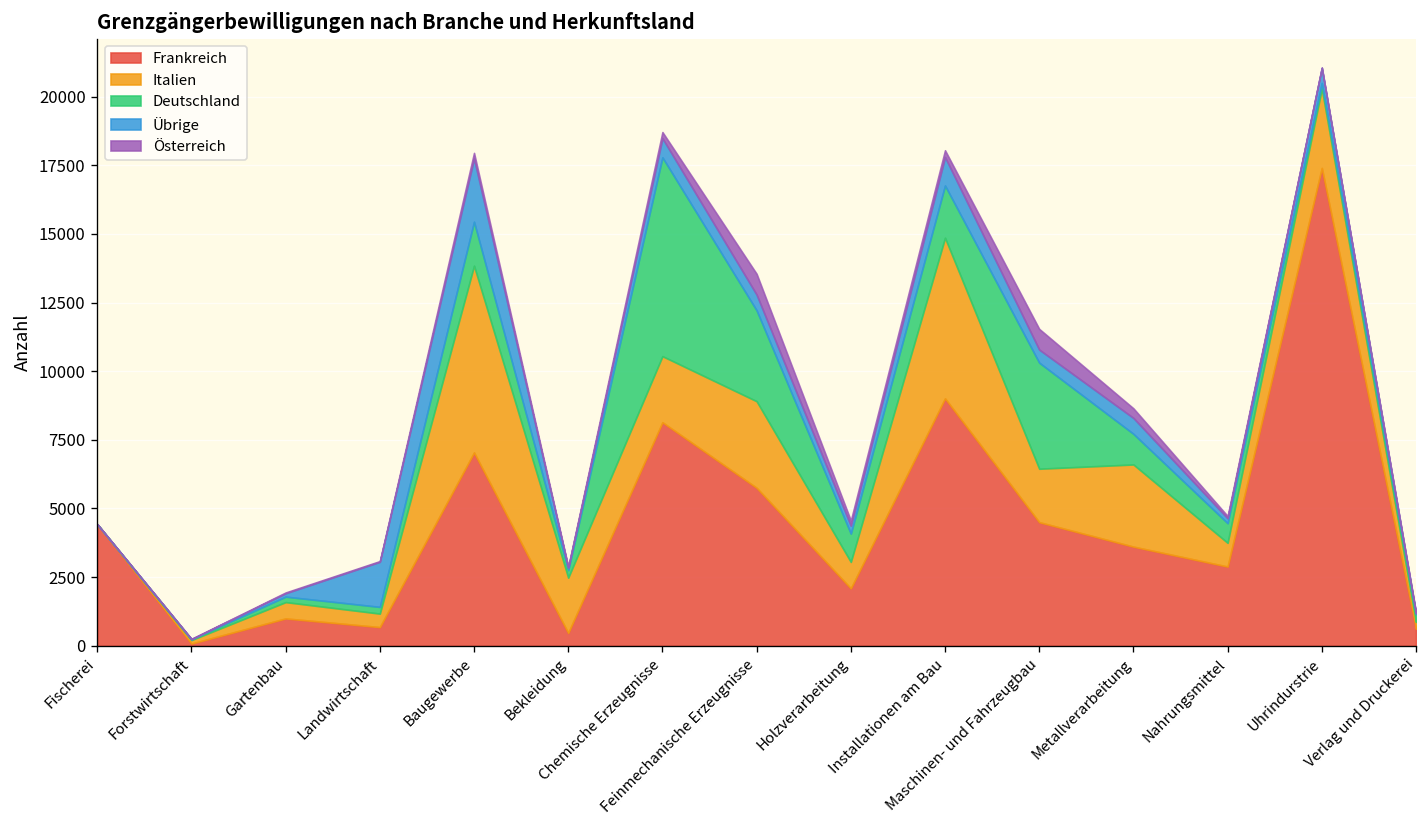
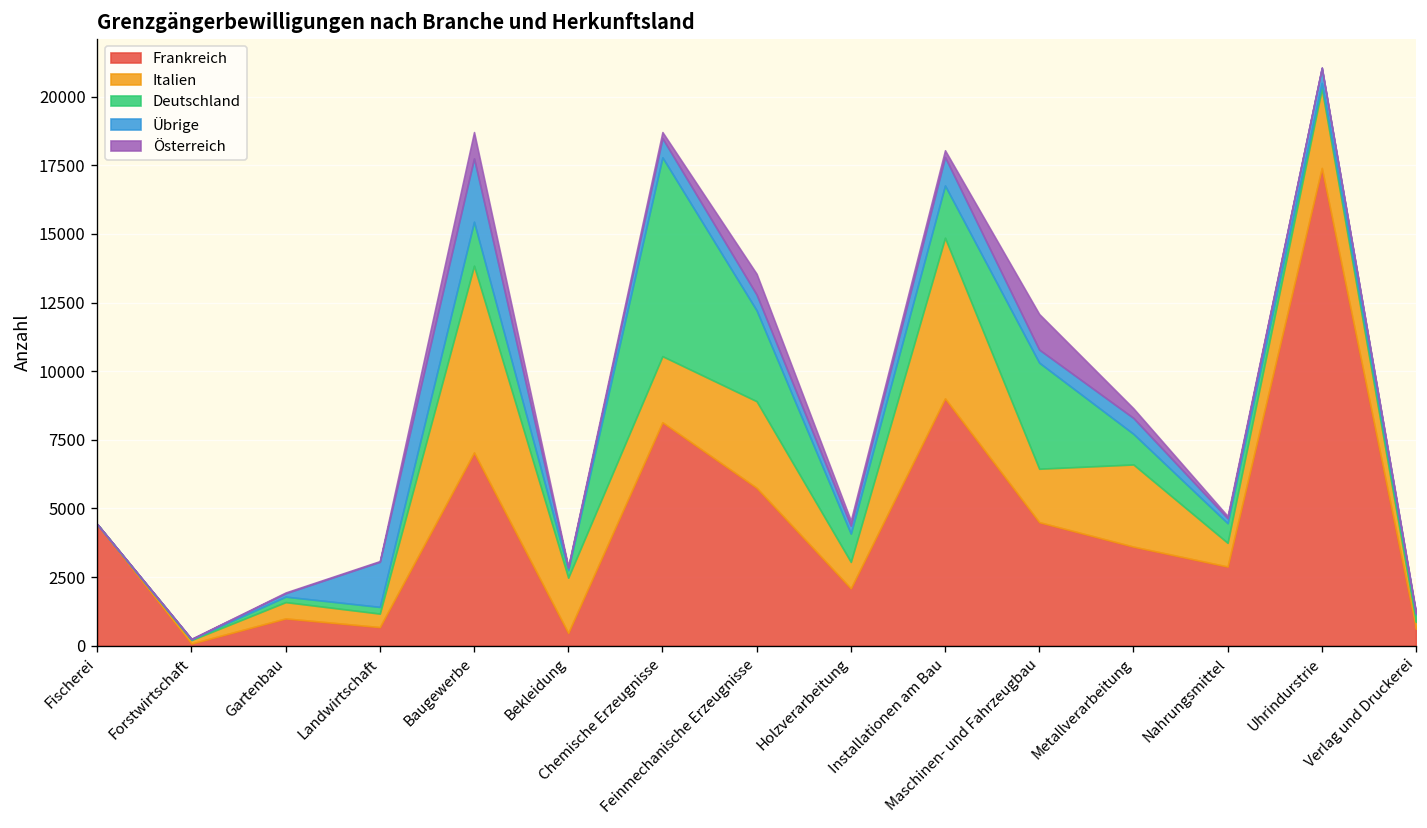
Österreich, Baugewerbe: 200 -> 1000
Österreich, Maschinen- und Fahrzeugbau: 800 -> 1300
